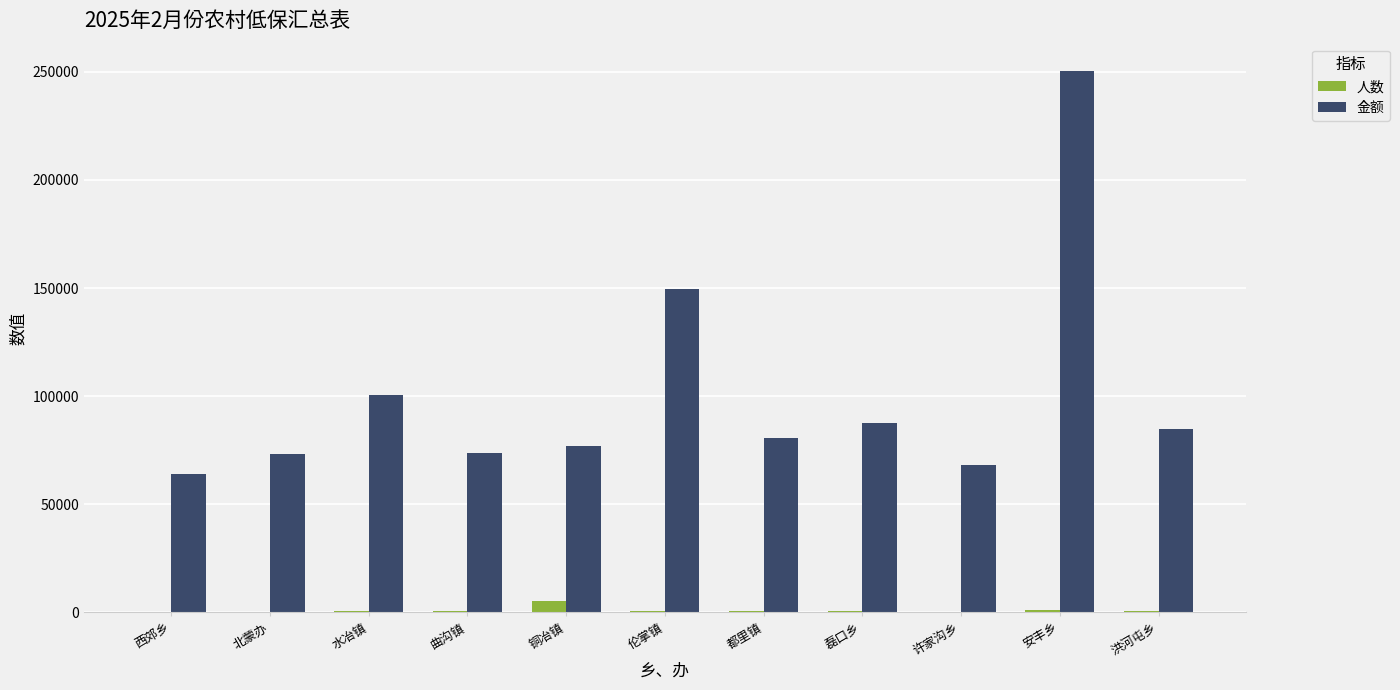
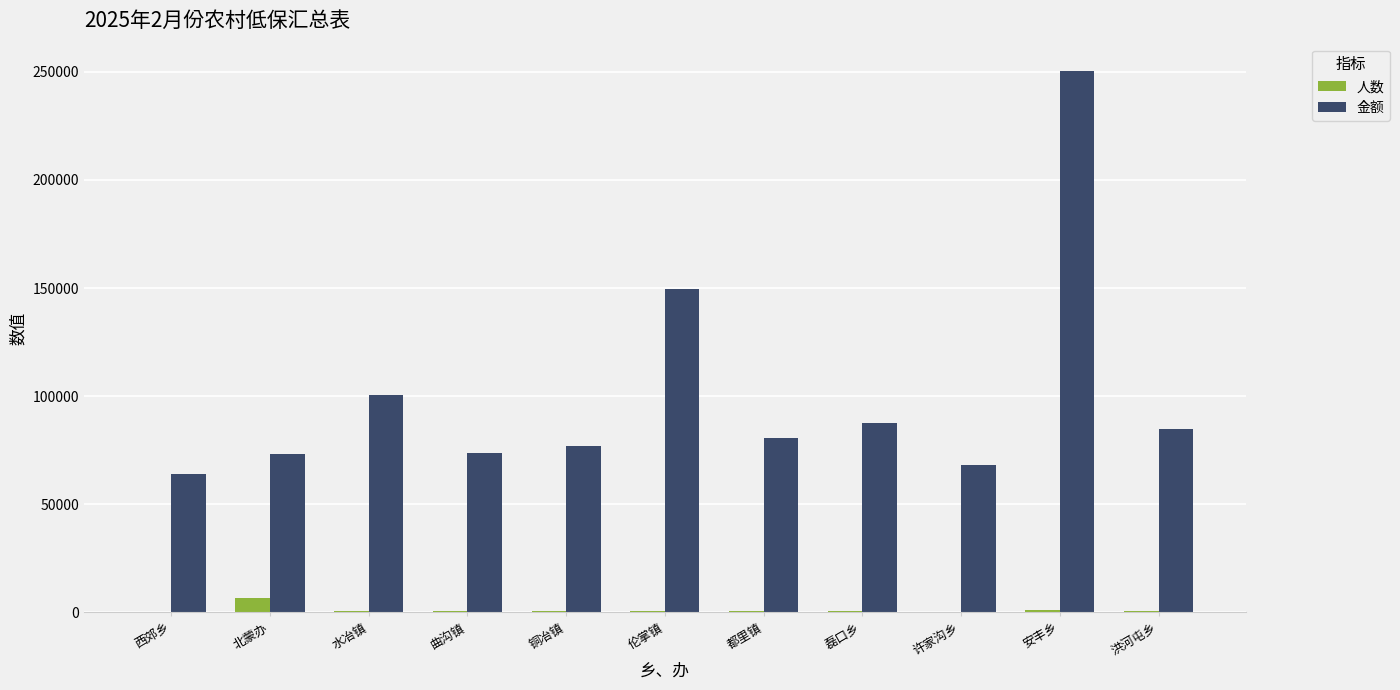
人数, 北蒙办: 0 -> 7000
人数, 铜冶镇: 5000 -> 0
